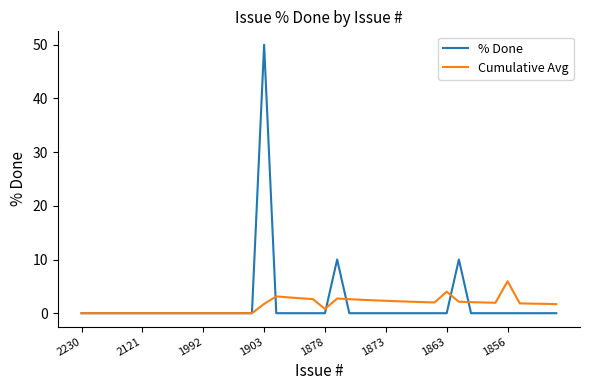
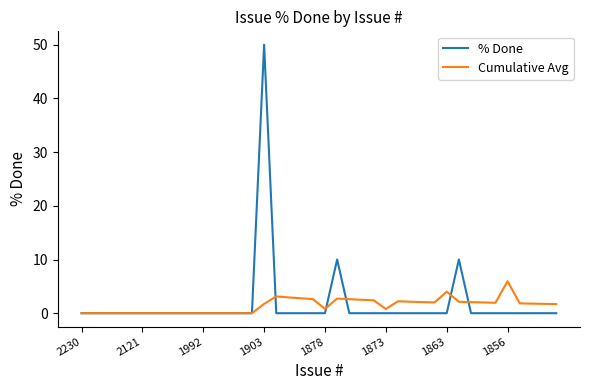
Cumulative Avg, 1873: 2 -> 1
